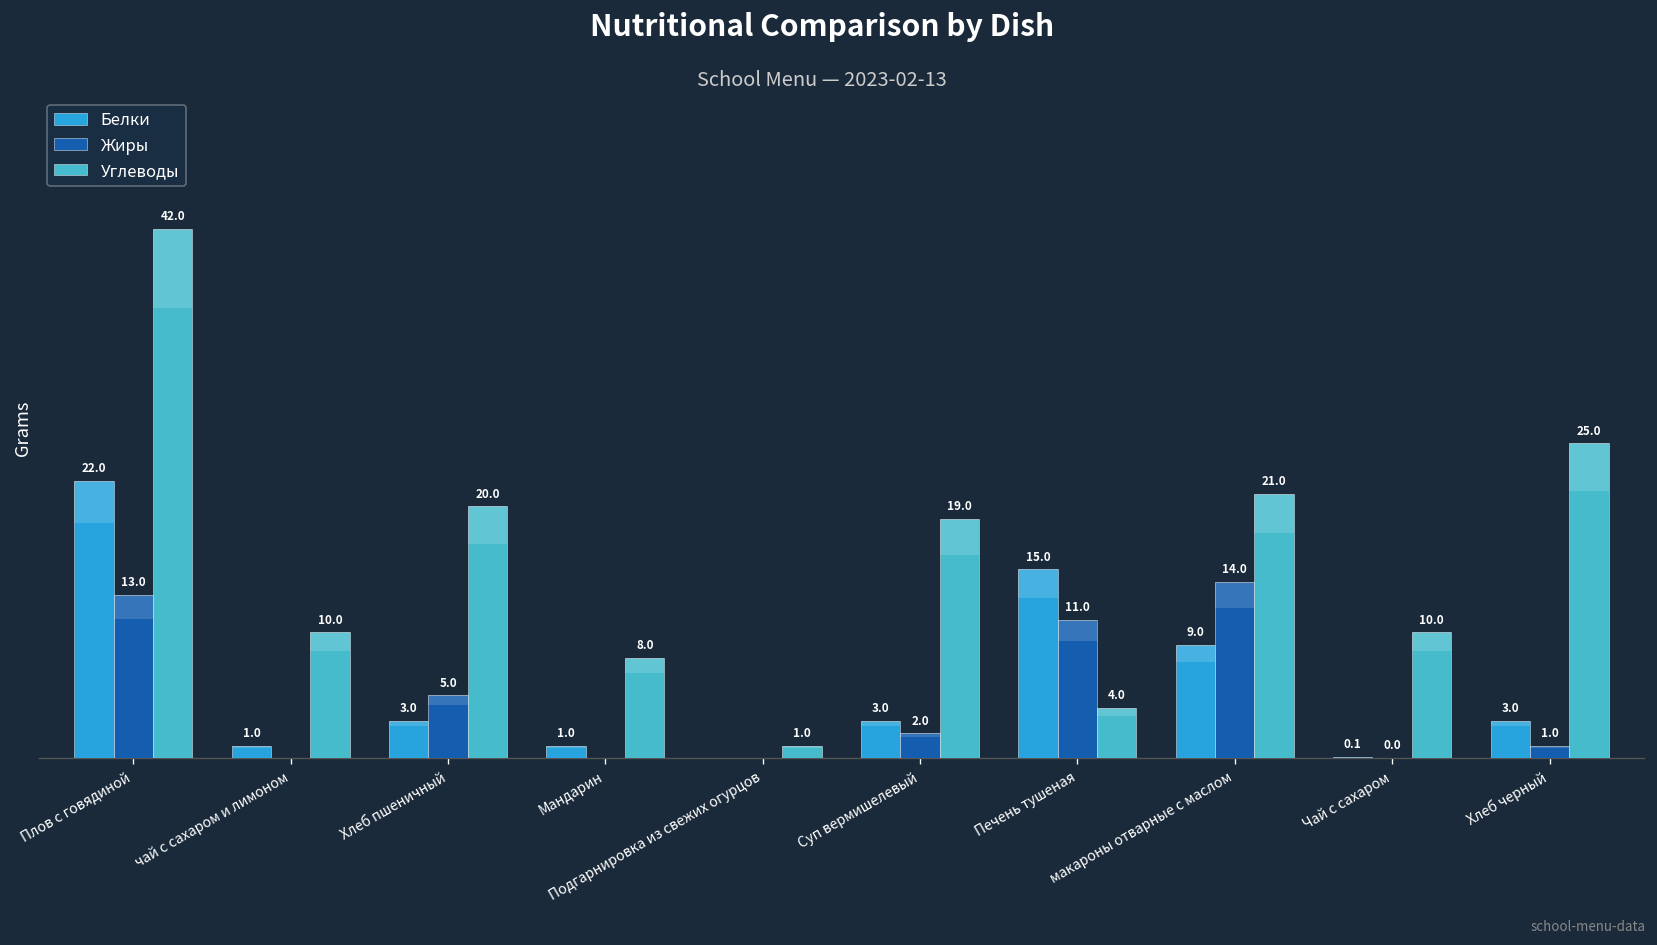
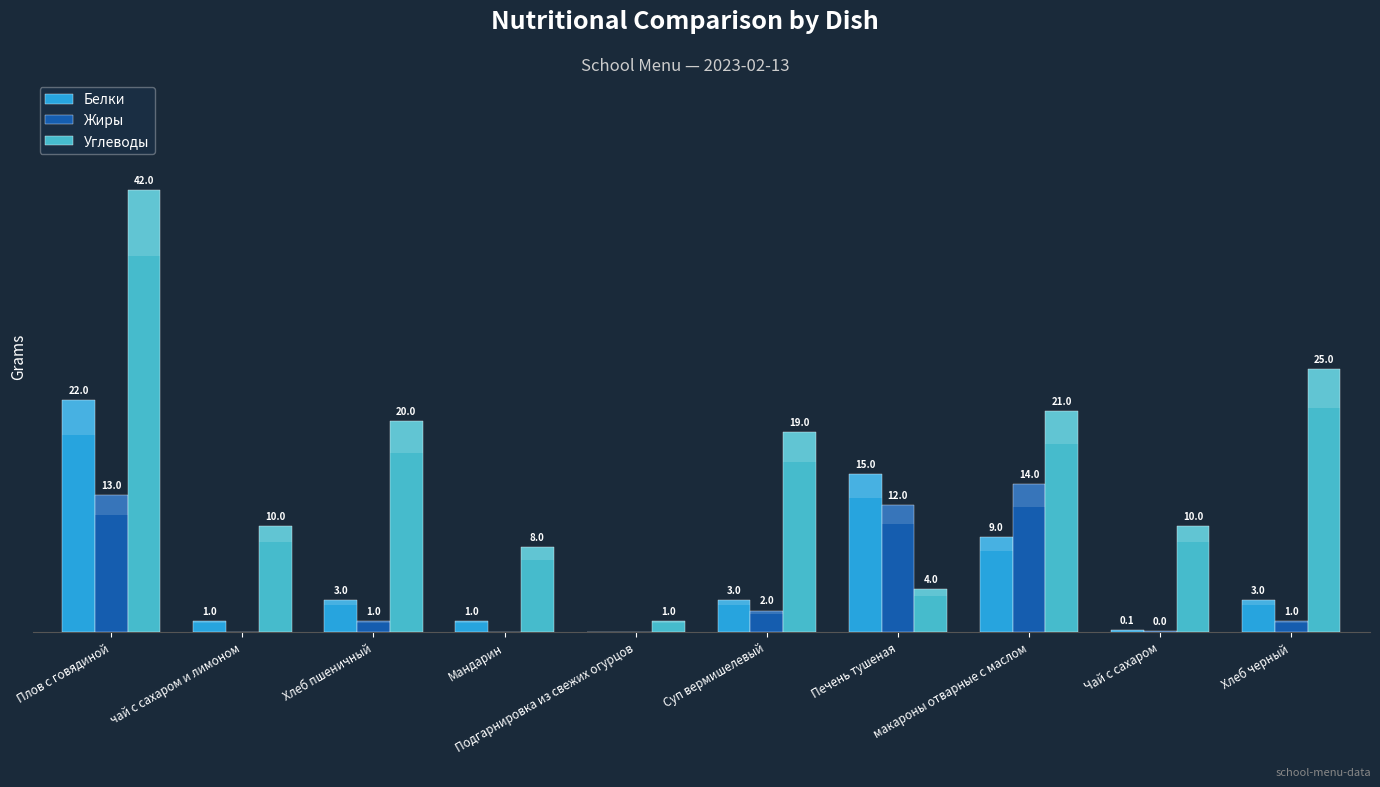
Жиры, Хлеб пшеничный: 5.0 -> 1.0
Жиры, Печень тушеная: 11.0 -> 12.0
